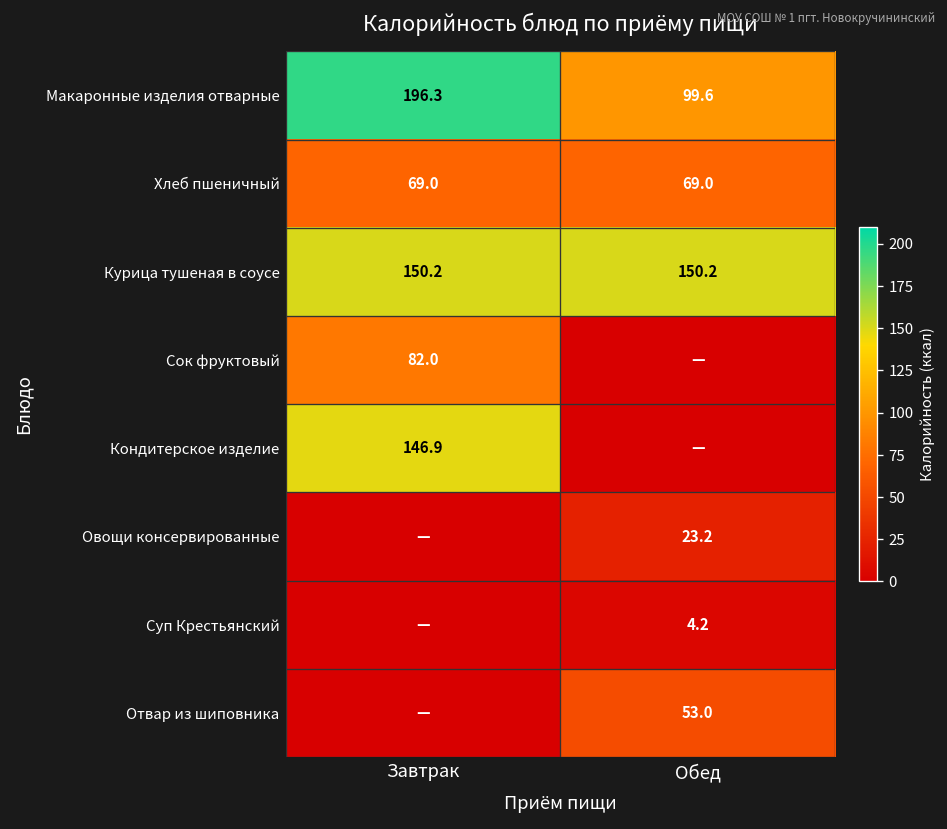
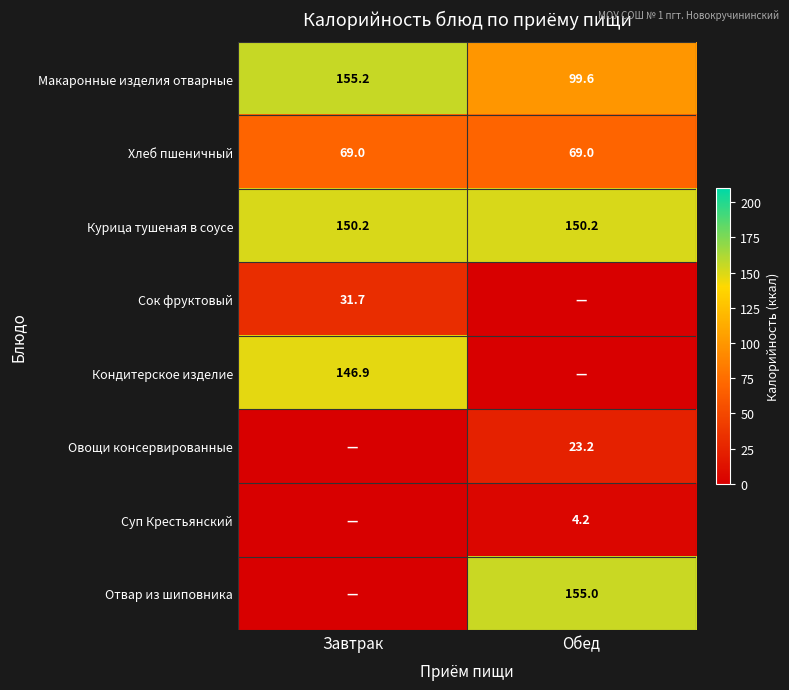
Макаронные изделия отварные, Завтрак: 196.3 -> 155.2
Сок фруктовый, Завтрак: 82.0 -> 31.7
Отвар из шиповника, Обед: 53.0 -> 155.0
